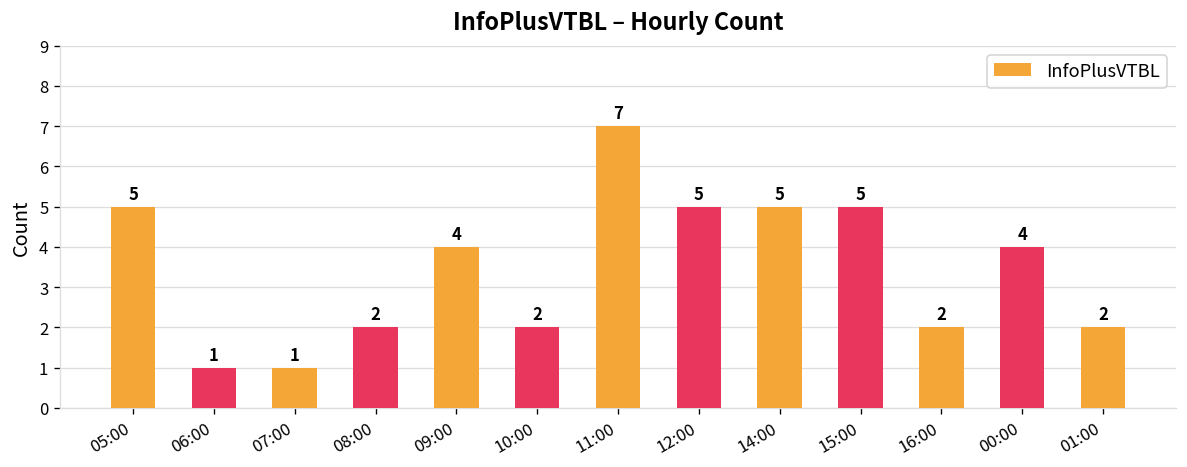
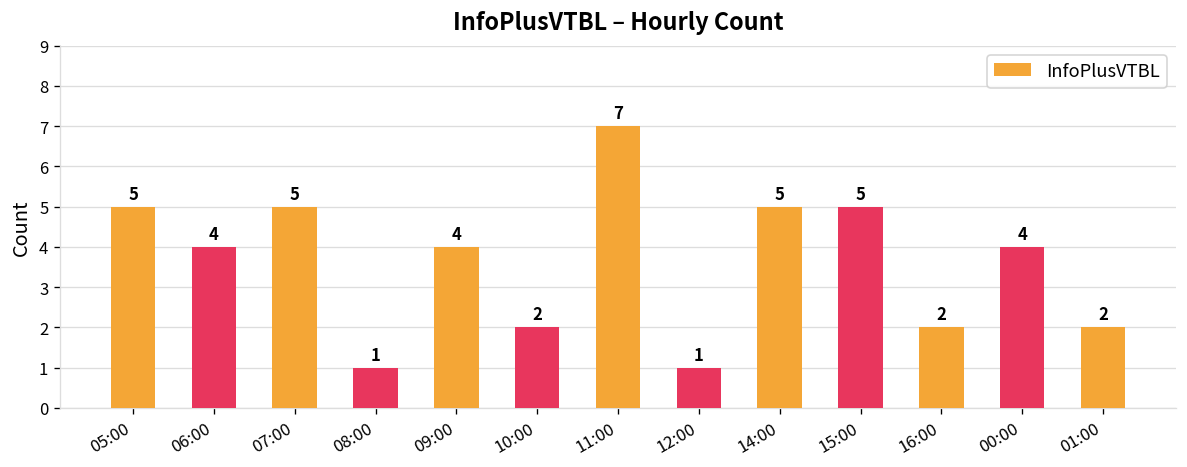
06:00: 1 -> 4
07:00: 1 -> 5
08:00: 2 -> 1
12:00: 5 -> 1
